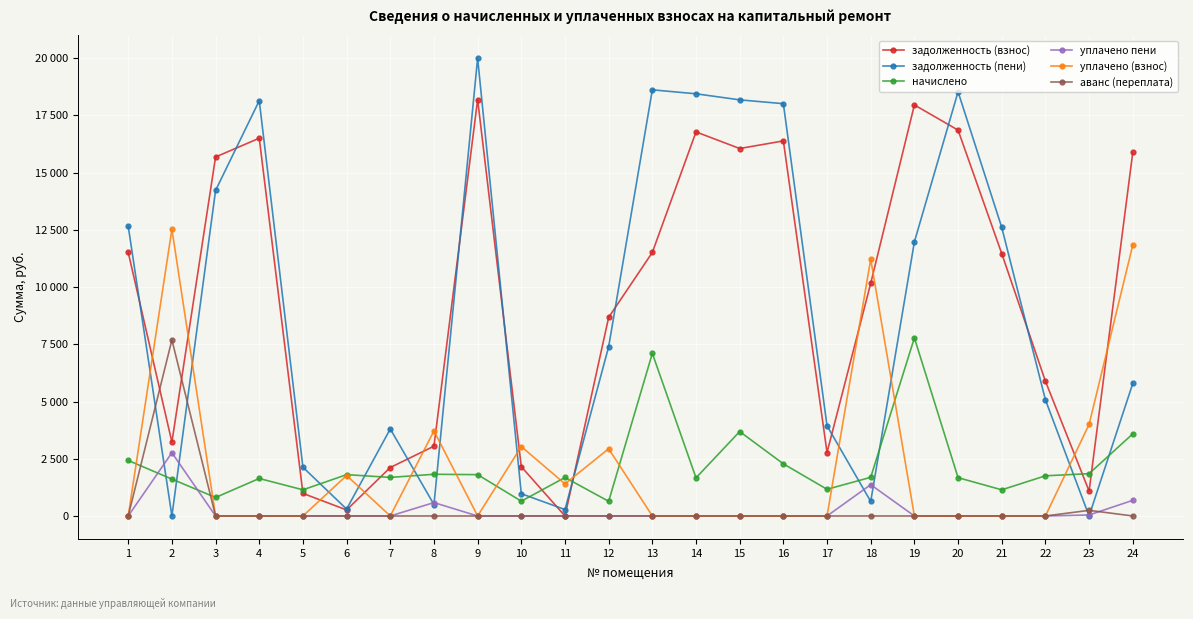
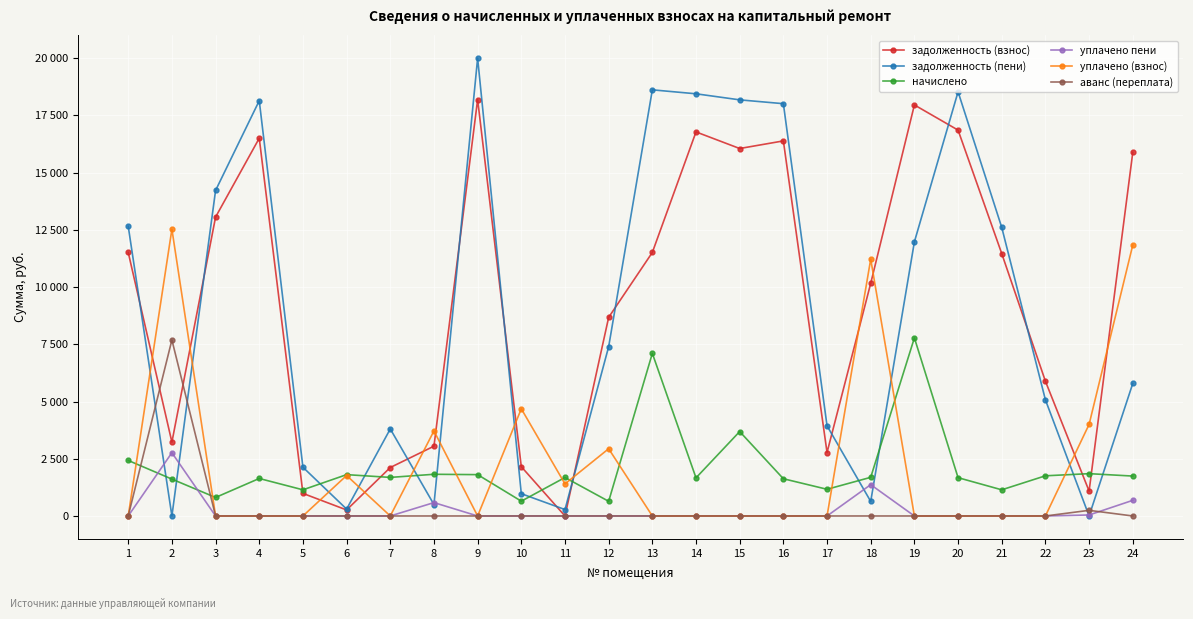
задолженность (взнос), 3: 15700 -> 13100
уплачено (взнос), 10: 3000 -> 4700
начислено, 16: 2300 -> 1600
начислено, 24: 3600 -> 1700
